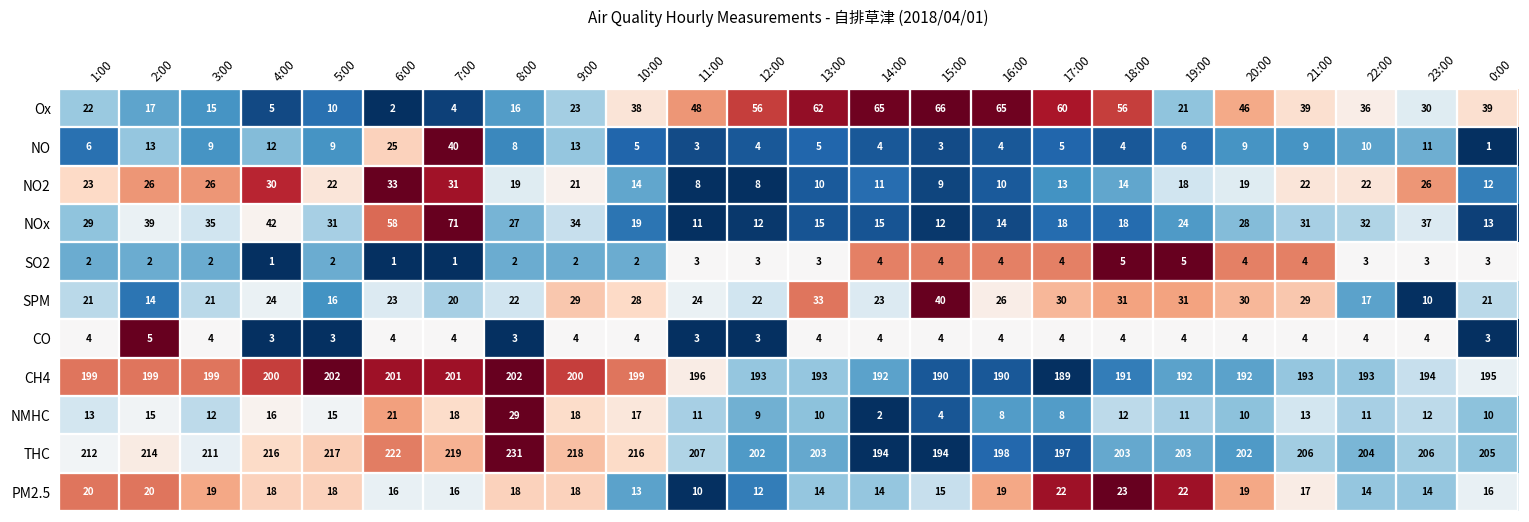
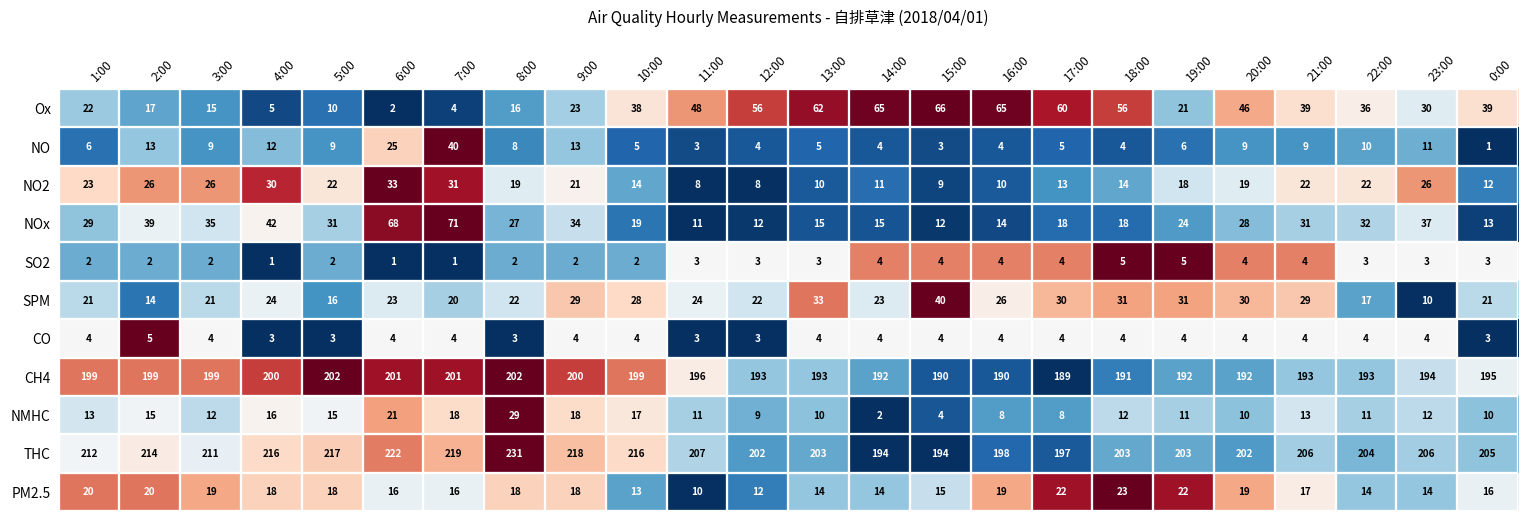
NOx, 6:00: 58 -> 68
